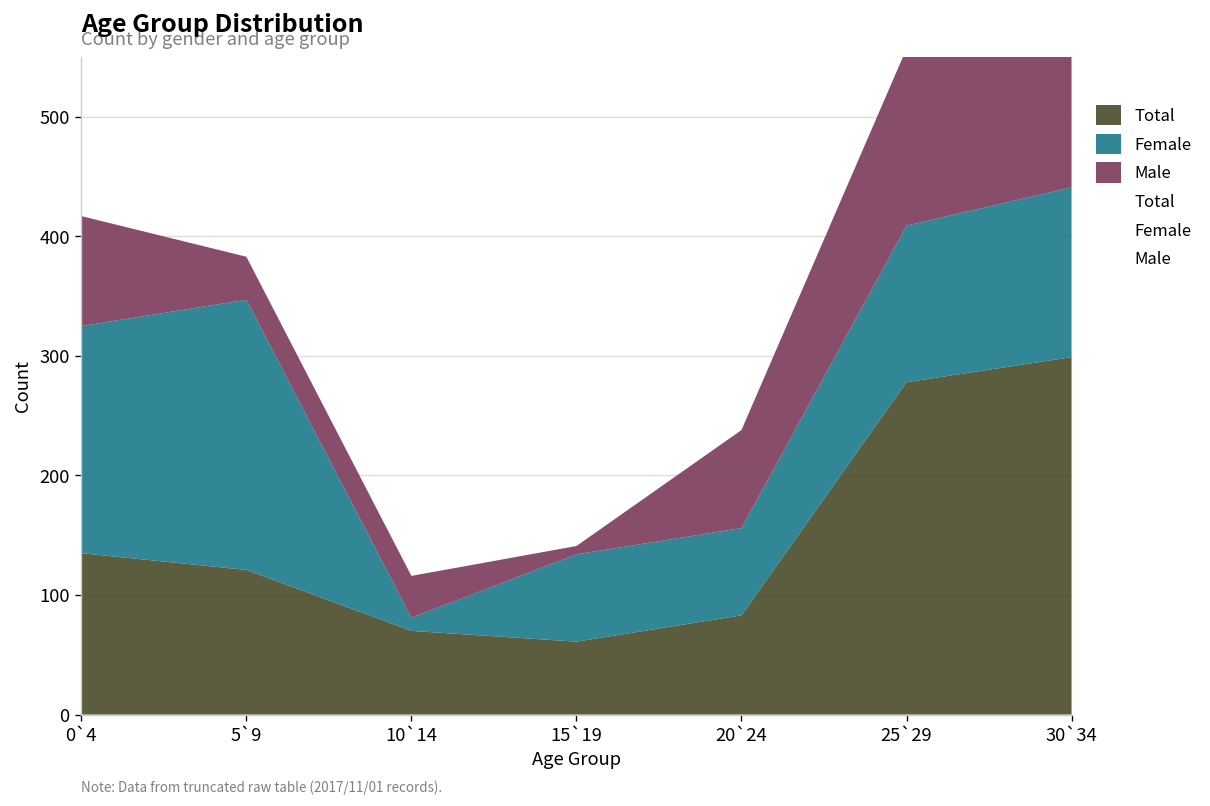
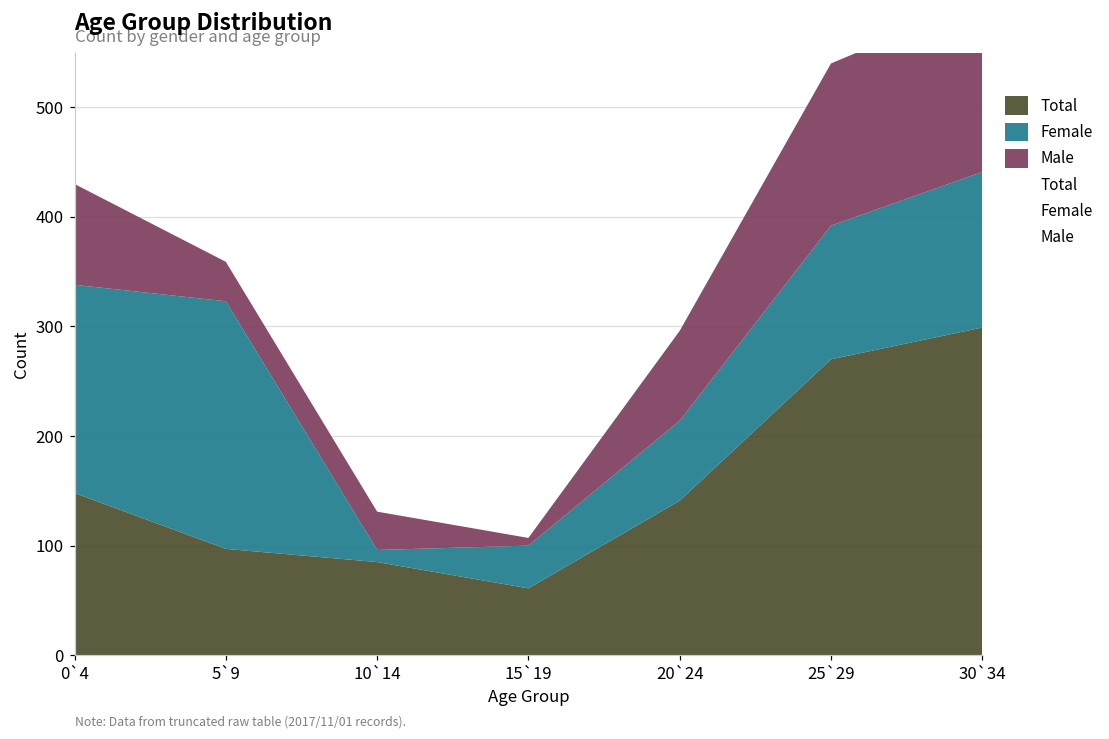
Total, 0`4: 140 -> 150
Total, 5`9: 120 -> 100
Total, 10`14: 70 -> 90
Female, 15`19: 70 -> 40
Total, 20`24: 80 -> 140
Total, 25`29: 280 -> 270
Female, 25`29: 130 -> 120
